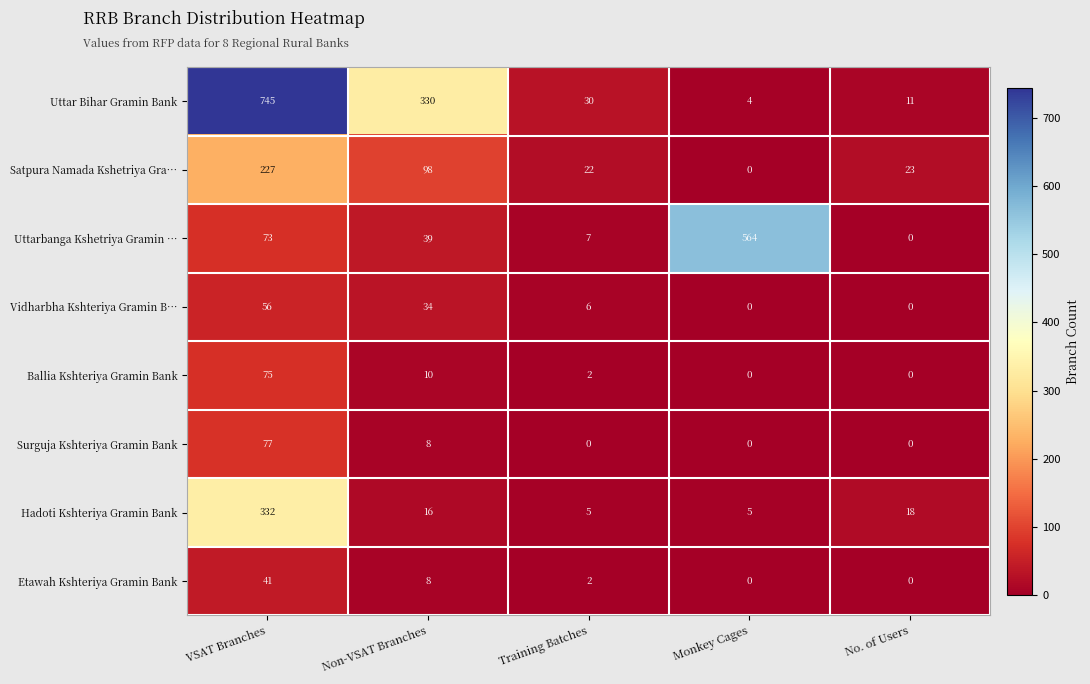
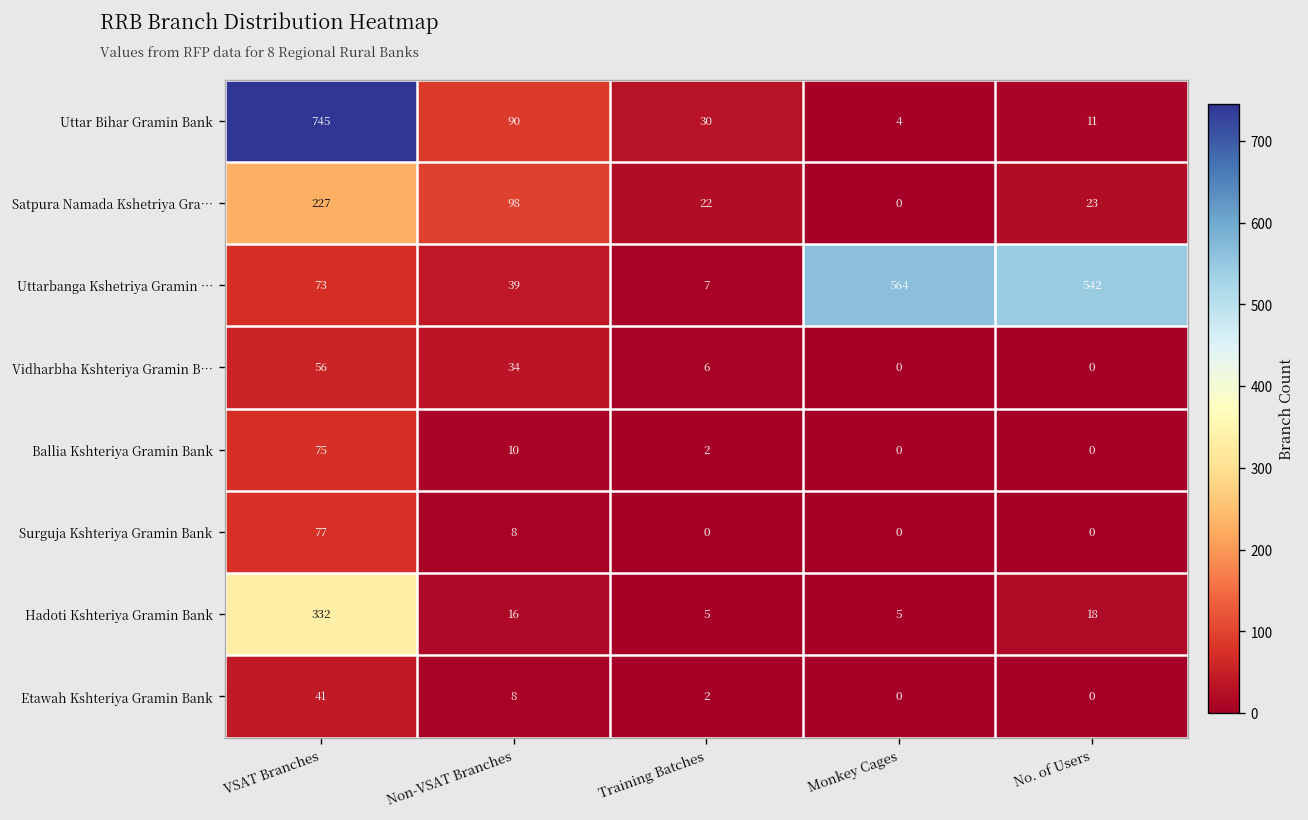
Uttar Bihar Gramin Bank, Non-VSAT Branches: 330 -> 90
Uttarbanga Kshetriya Gramin …, No. of Users: 0 -> 542
